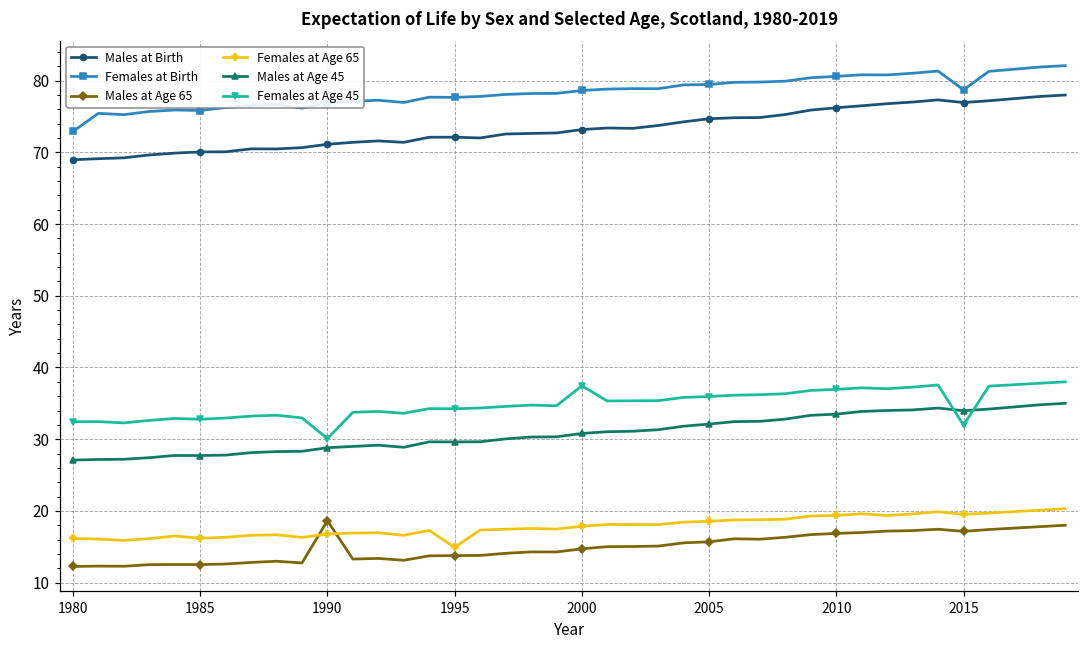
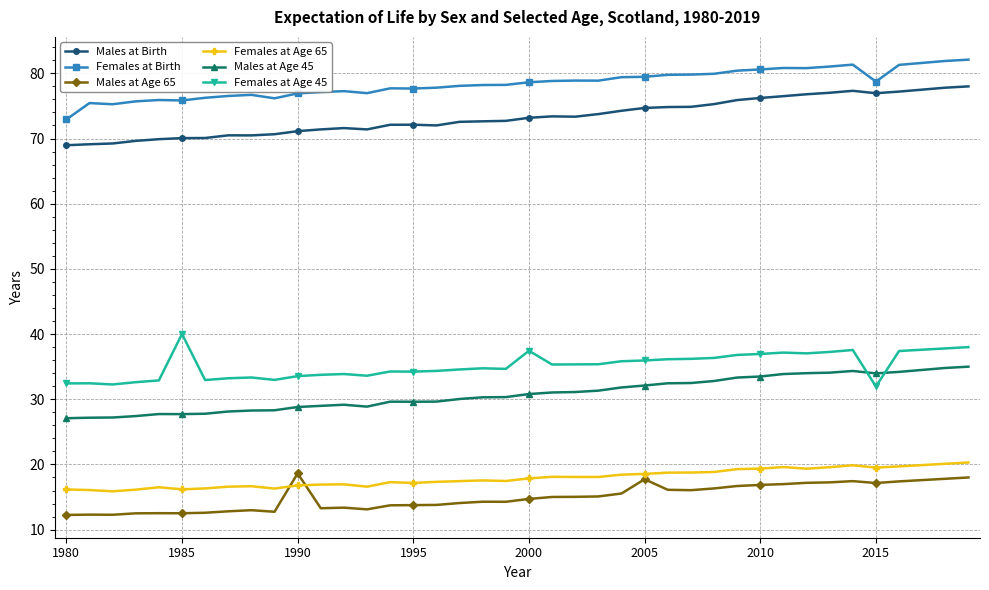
Females at Age 45, 1985: 33 -> 40
Females at Age 45, 1990: 30 -> 34
Females at Age 65, 1995: 15 -> 17
Males at Age 65, 2005: 16 -> 18
